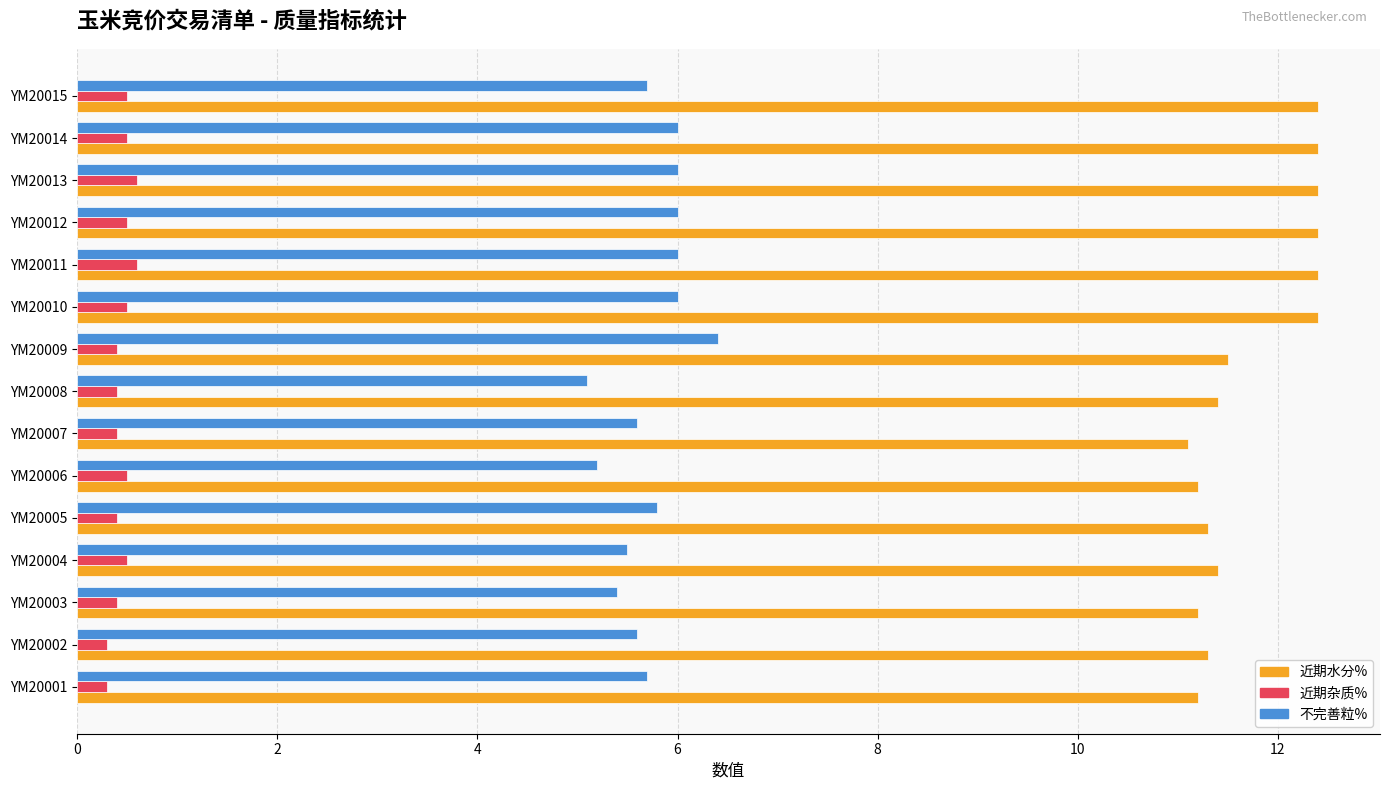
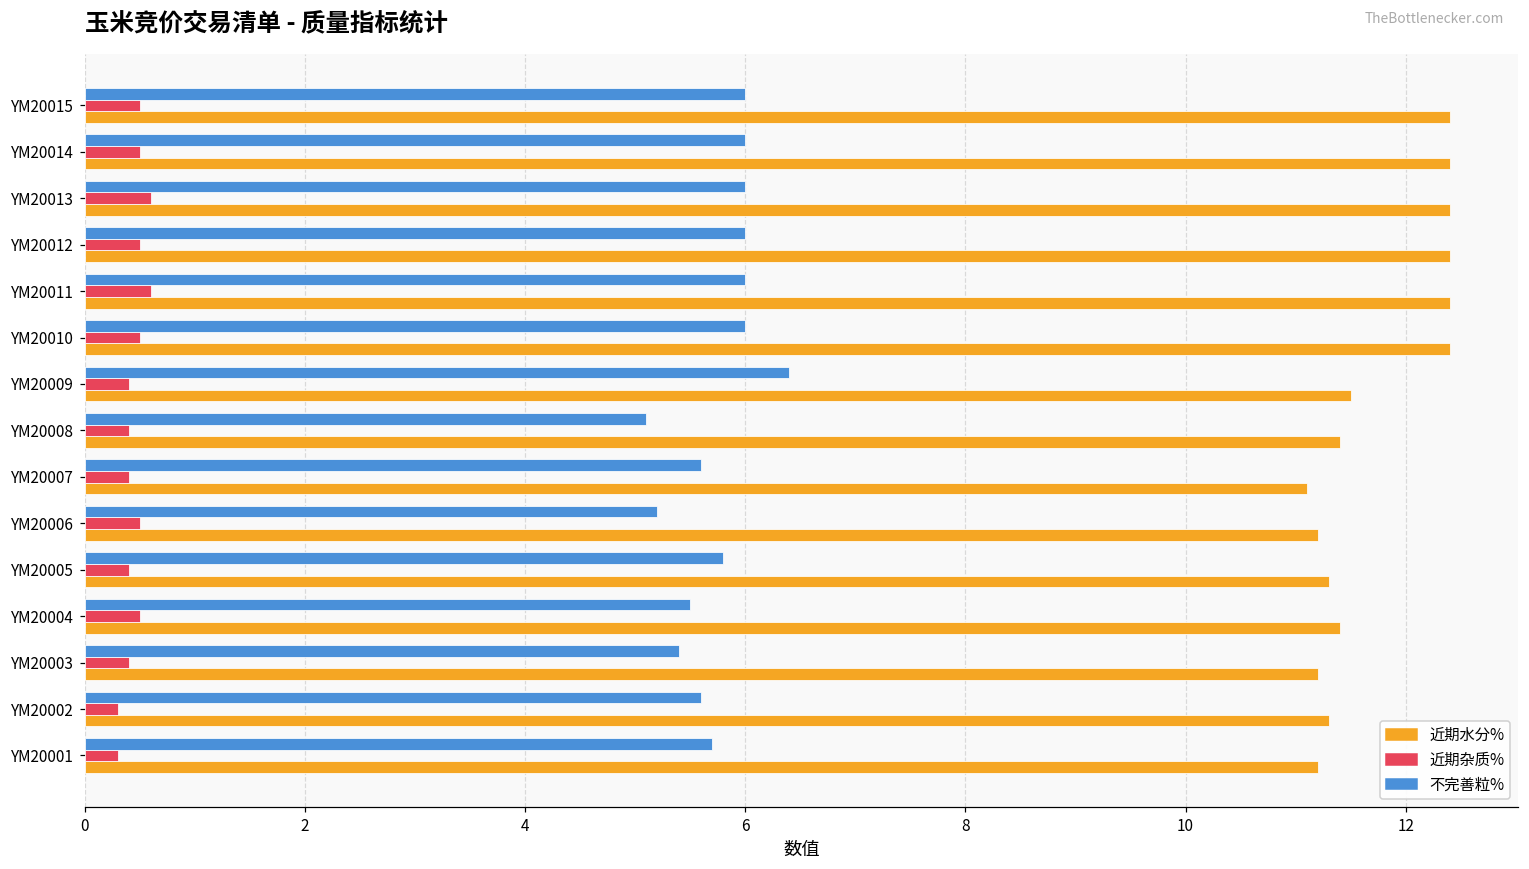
不完善粒%, YM20015: 5.7 -> 6.0
